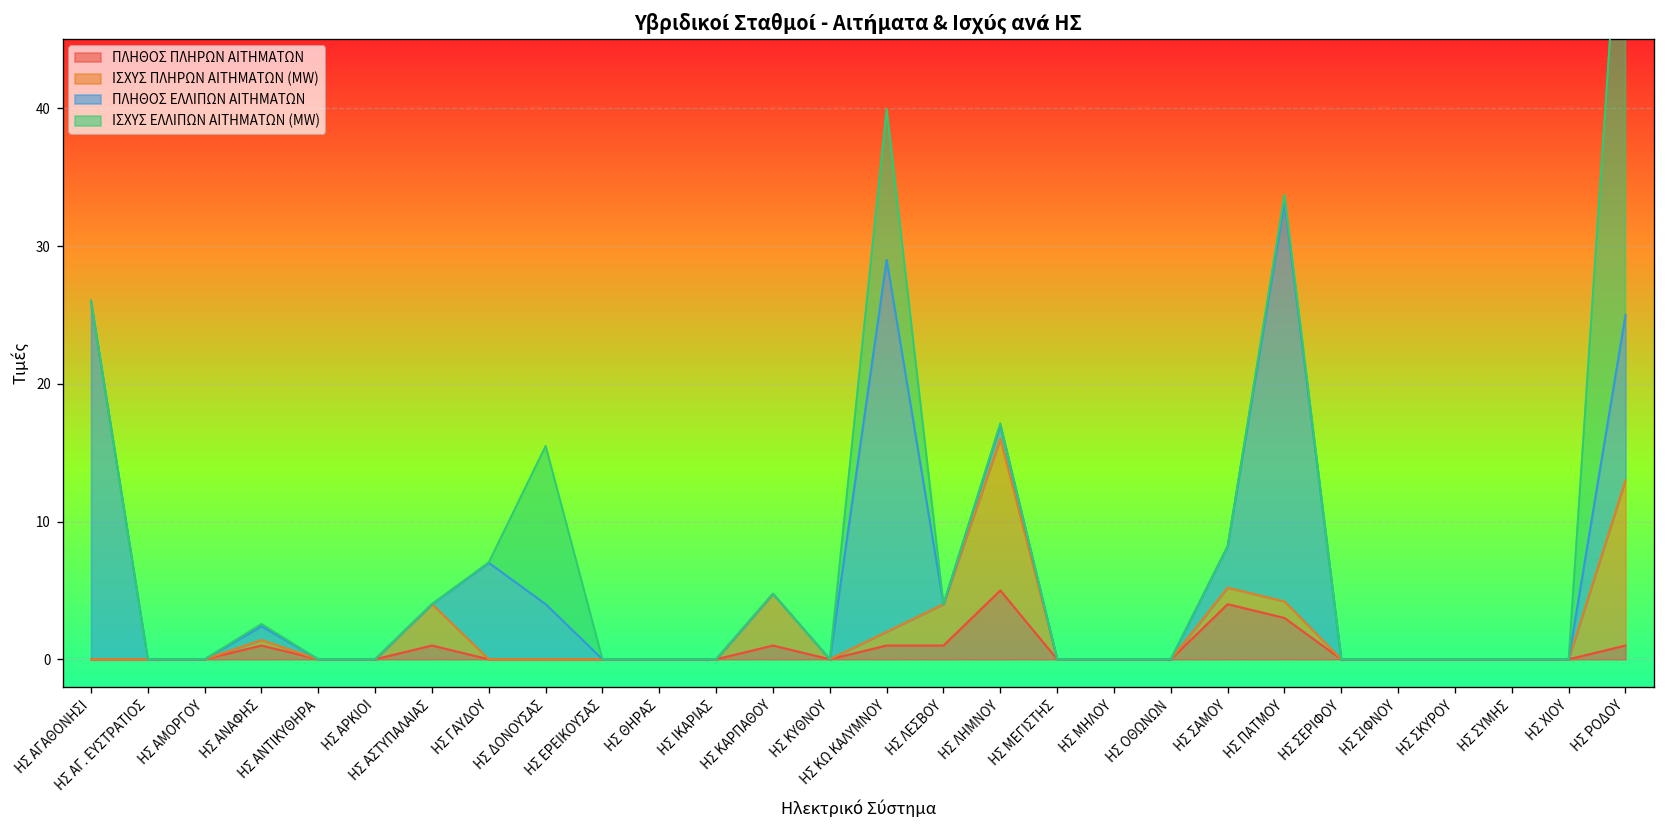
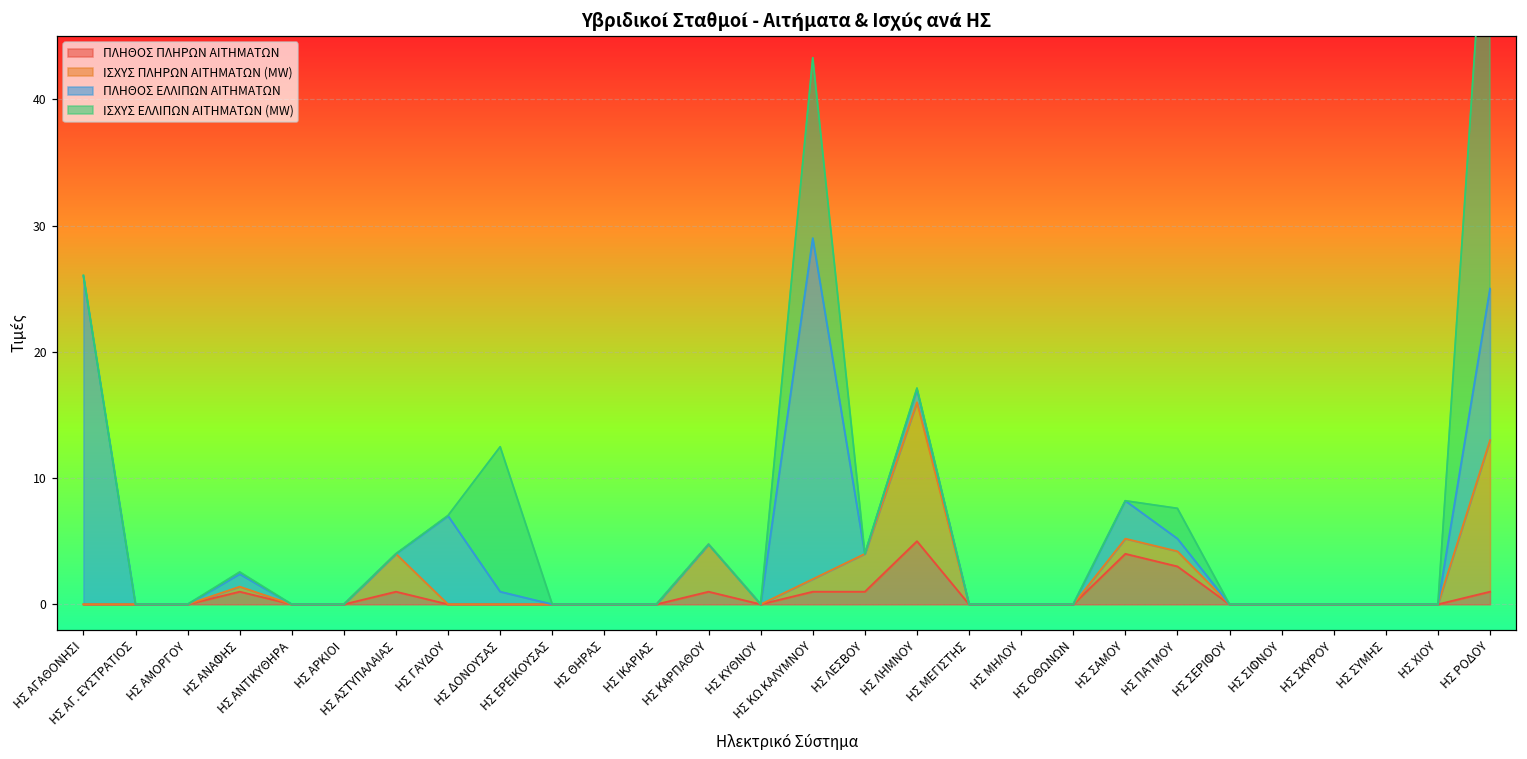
ΠΛΗΘΟΣ ΕΛΛΙΠΩΝ ΑΙΤΗΜΑΤΩΝ, ΗΣ ΔΟΝΟΥΣΑΣ: 4 -> 1
ΙΣΧΥΣ ΕΛΛΙΠΩΝ ΑΙΤΗΜΑΤΩΝ (MW), ΗΣ ΚΩ ΚΑΛΥΜΝΟΥ: 11.0 -> 14.3
ΠΛΗΘΟΣ ΕΛΛΙΠΩΝ ΑΙΤΗΜΑΤΩΝ, ΗΣ ΠΑΤΜΟΥ: 29 -> 1
ΙΣΧΥΣ ΕΛΛΙΠΩΝ ΑΙΤΗΜΑΤΩΝ (MW), ΗΣ ΠΑΤΜΟΥ: 0.5 -> 2.4
